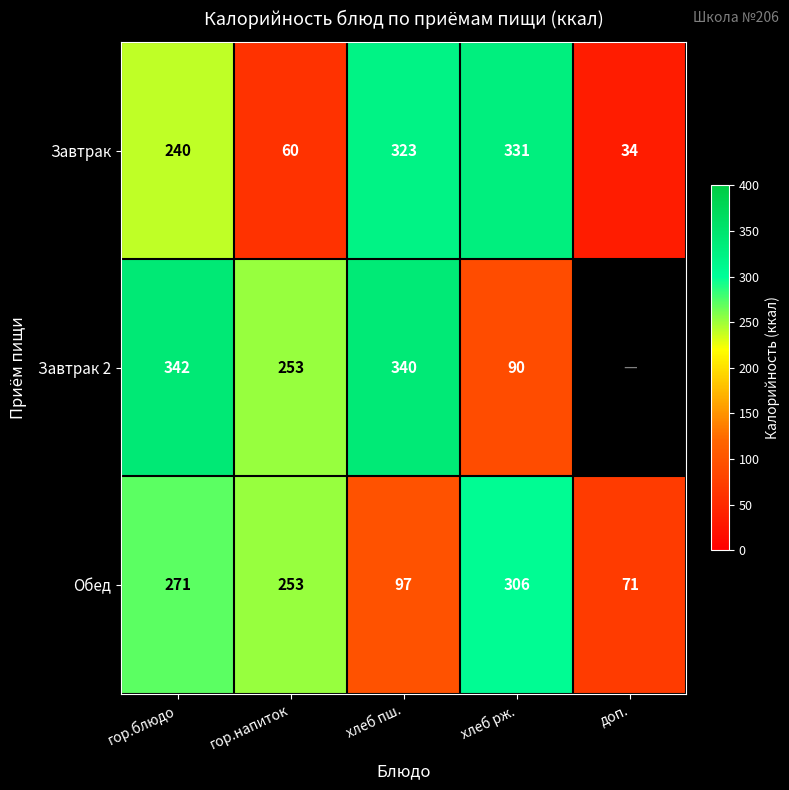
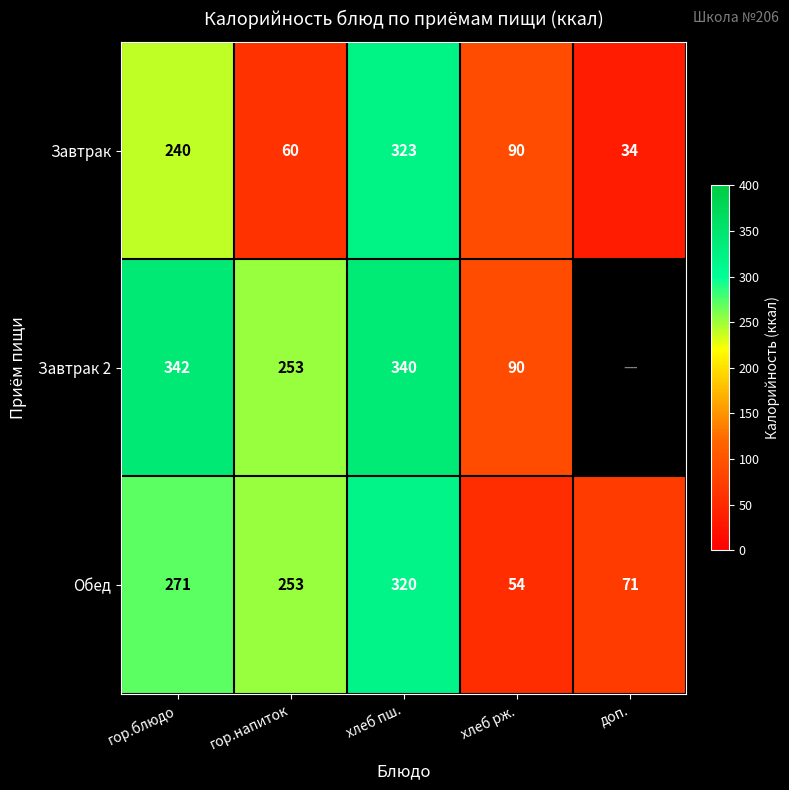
Завтрак, хлеб рж.: 331 -> 90
Обед, хлеб пш.: 97 -> 320
Обед, хлеб рж.: 306 -> 54
